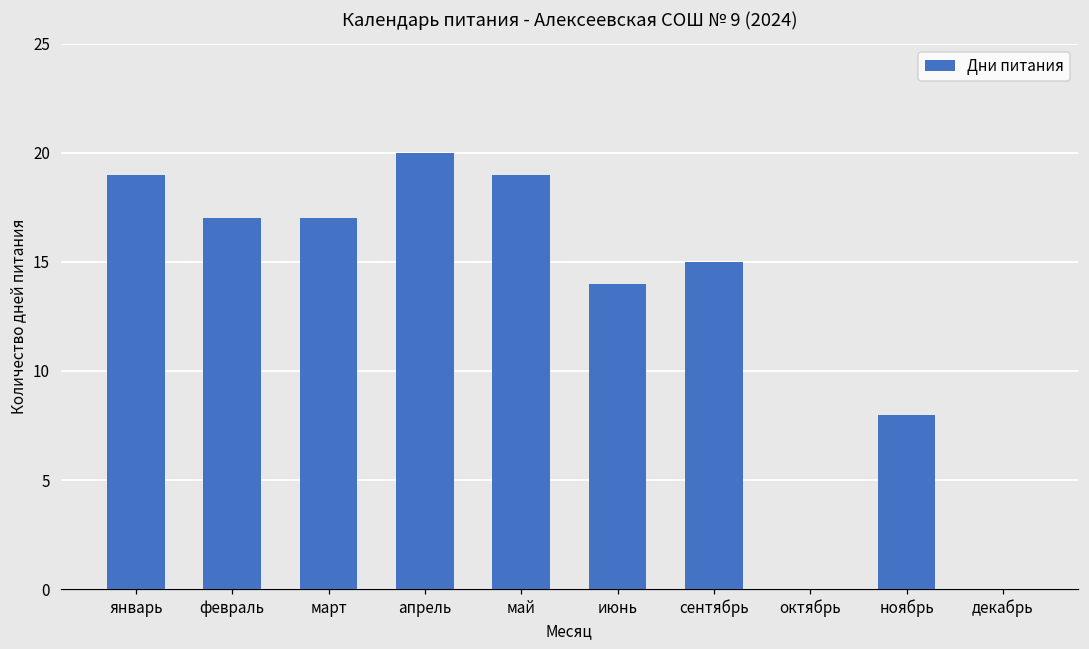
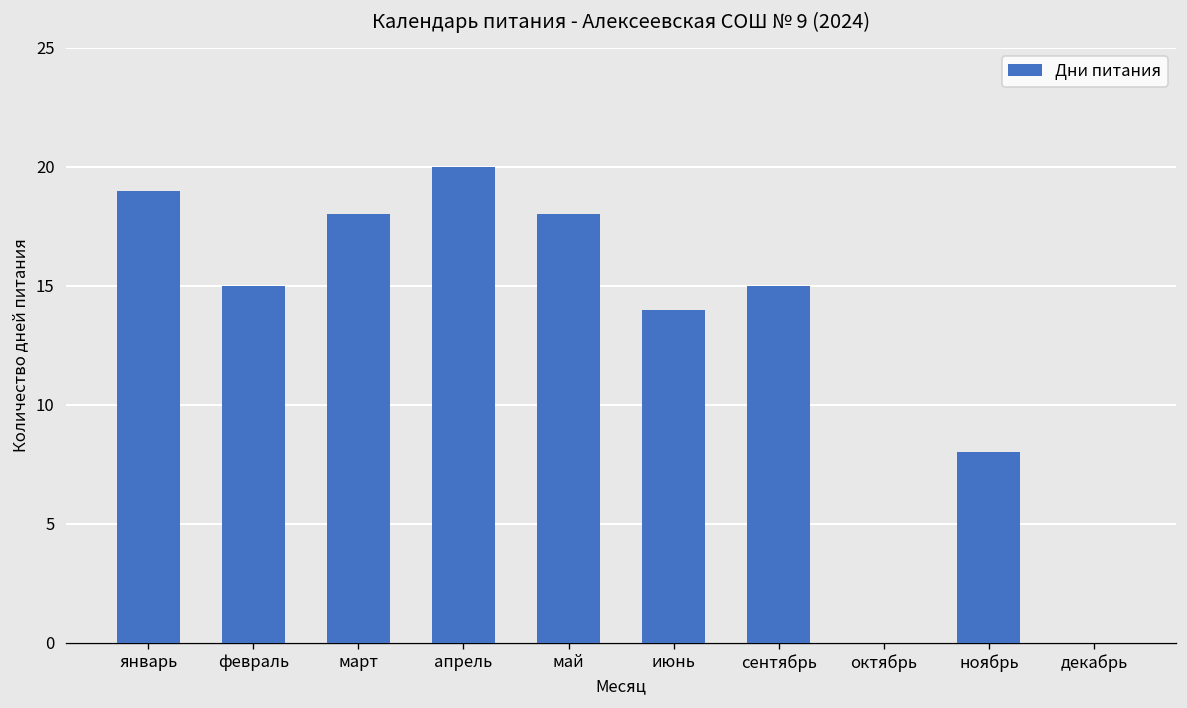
февраль: 17 -> 15
март: 17 -> 18
май: 19 -> 18
